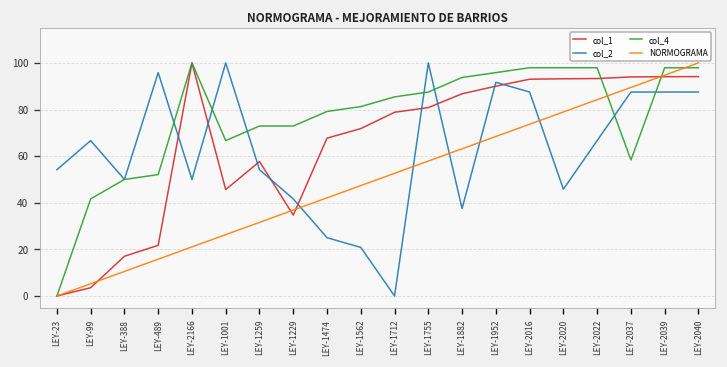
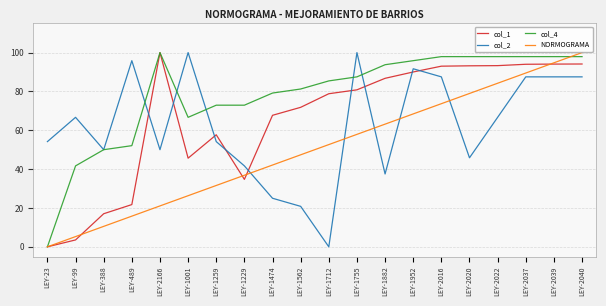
col_4, LEY-2037: 58 -> 98
